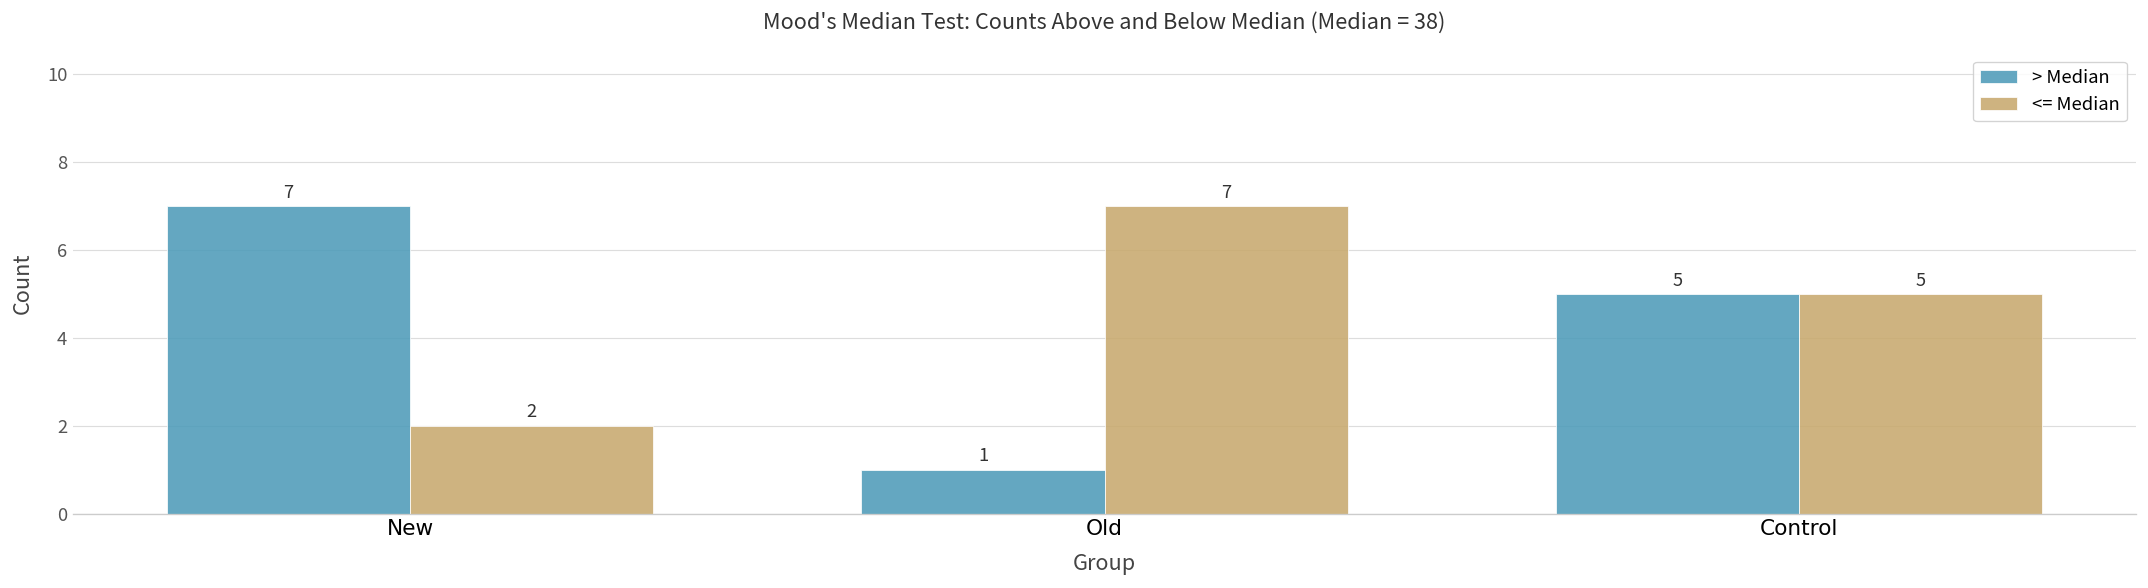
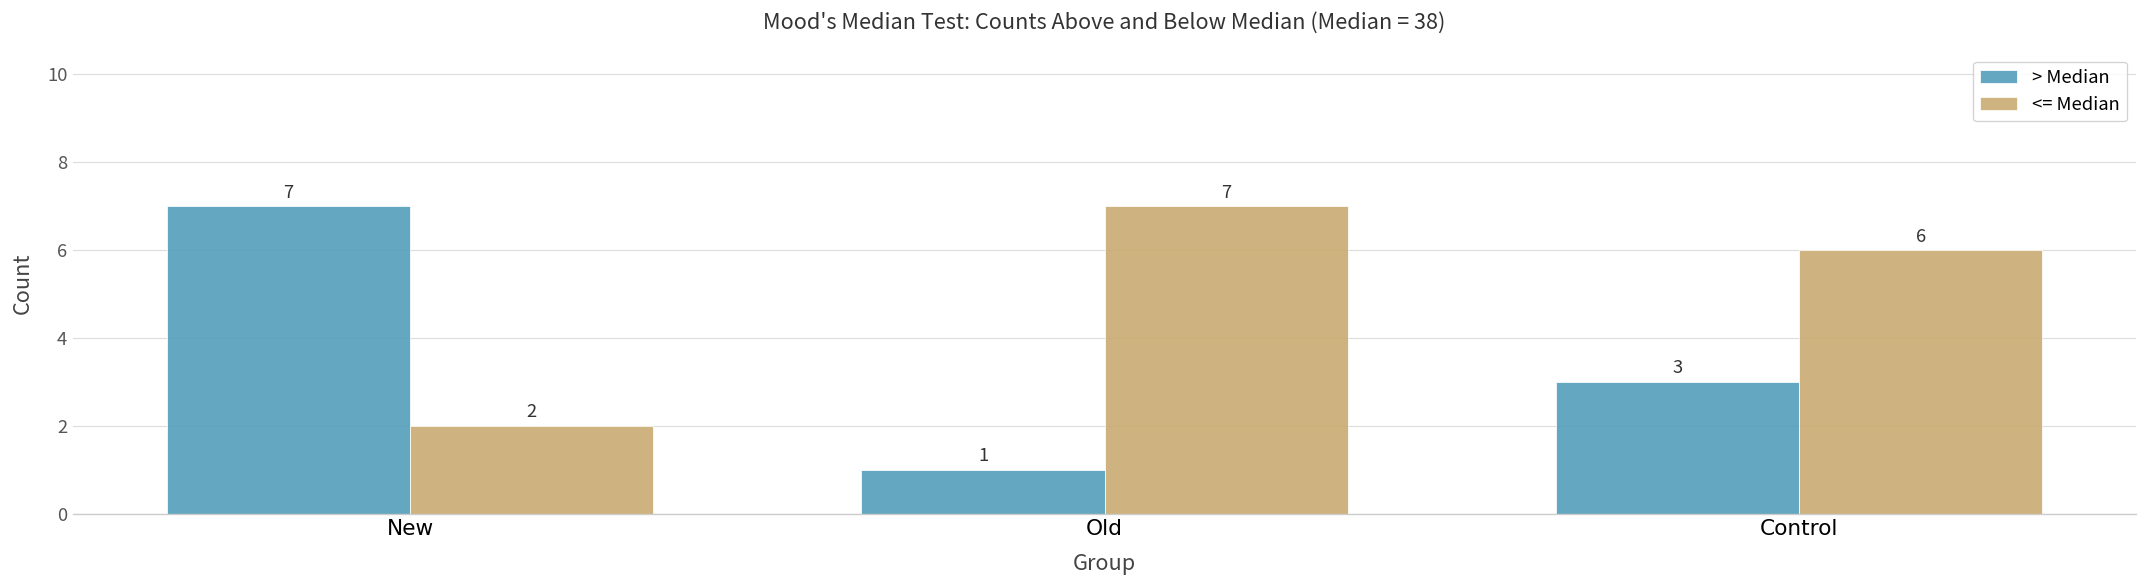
> Median, Control: 5 -> 3
<= Median, Control: 5 -> 6
